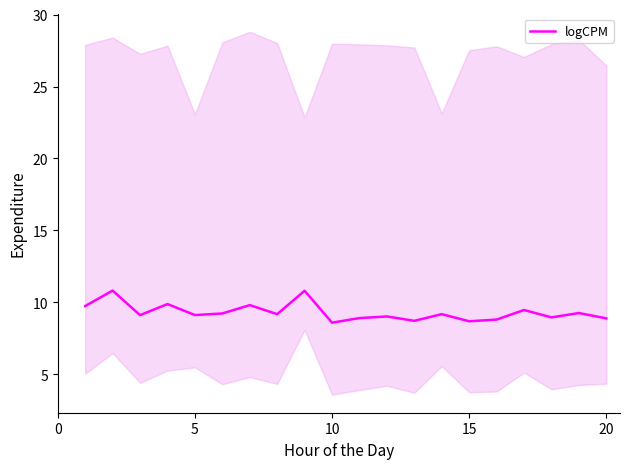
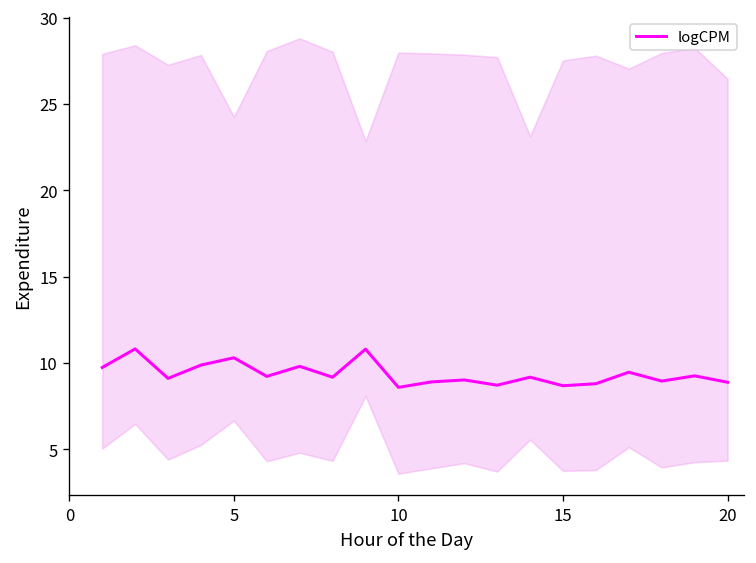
logCPM, 5: 9.1 -> 10.3
